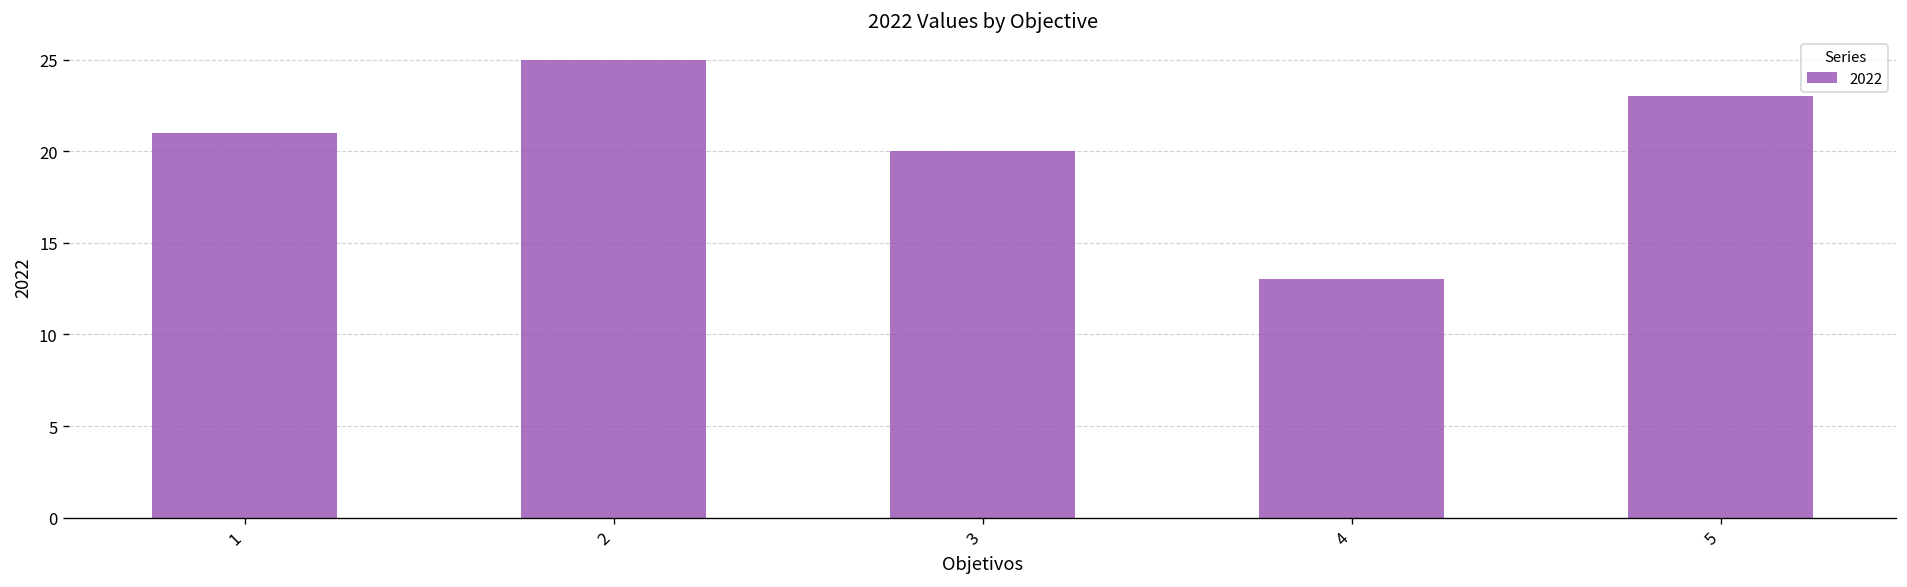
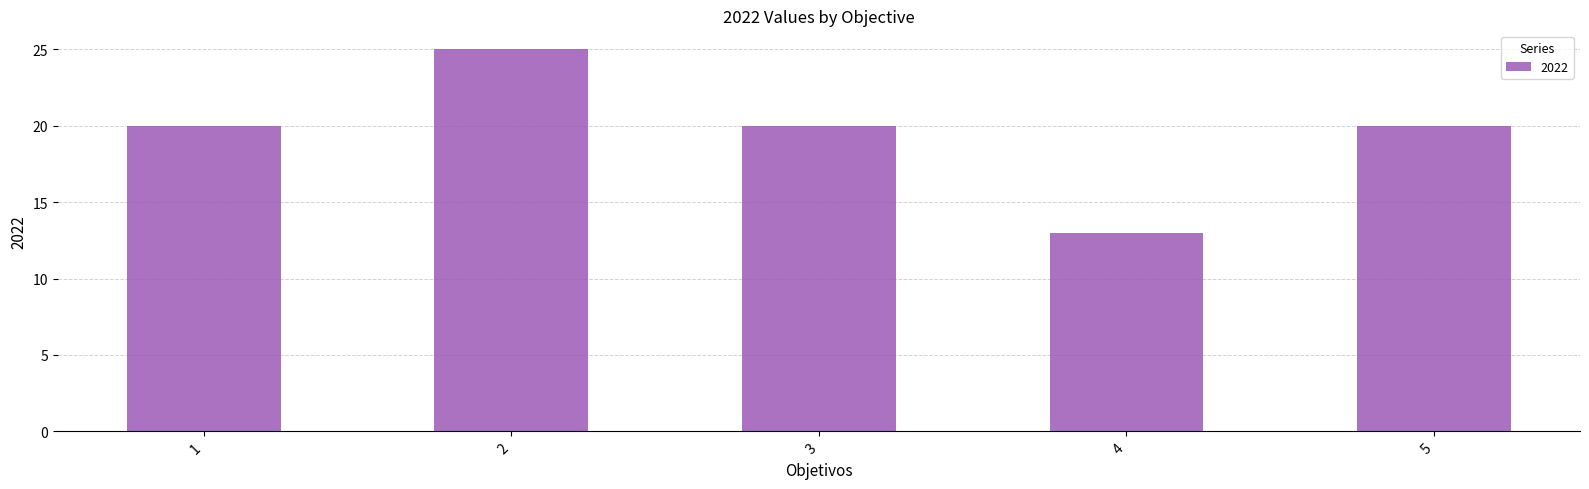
1: 21 -> 20
5: 23 -> 20
